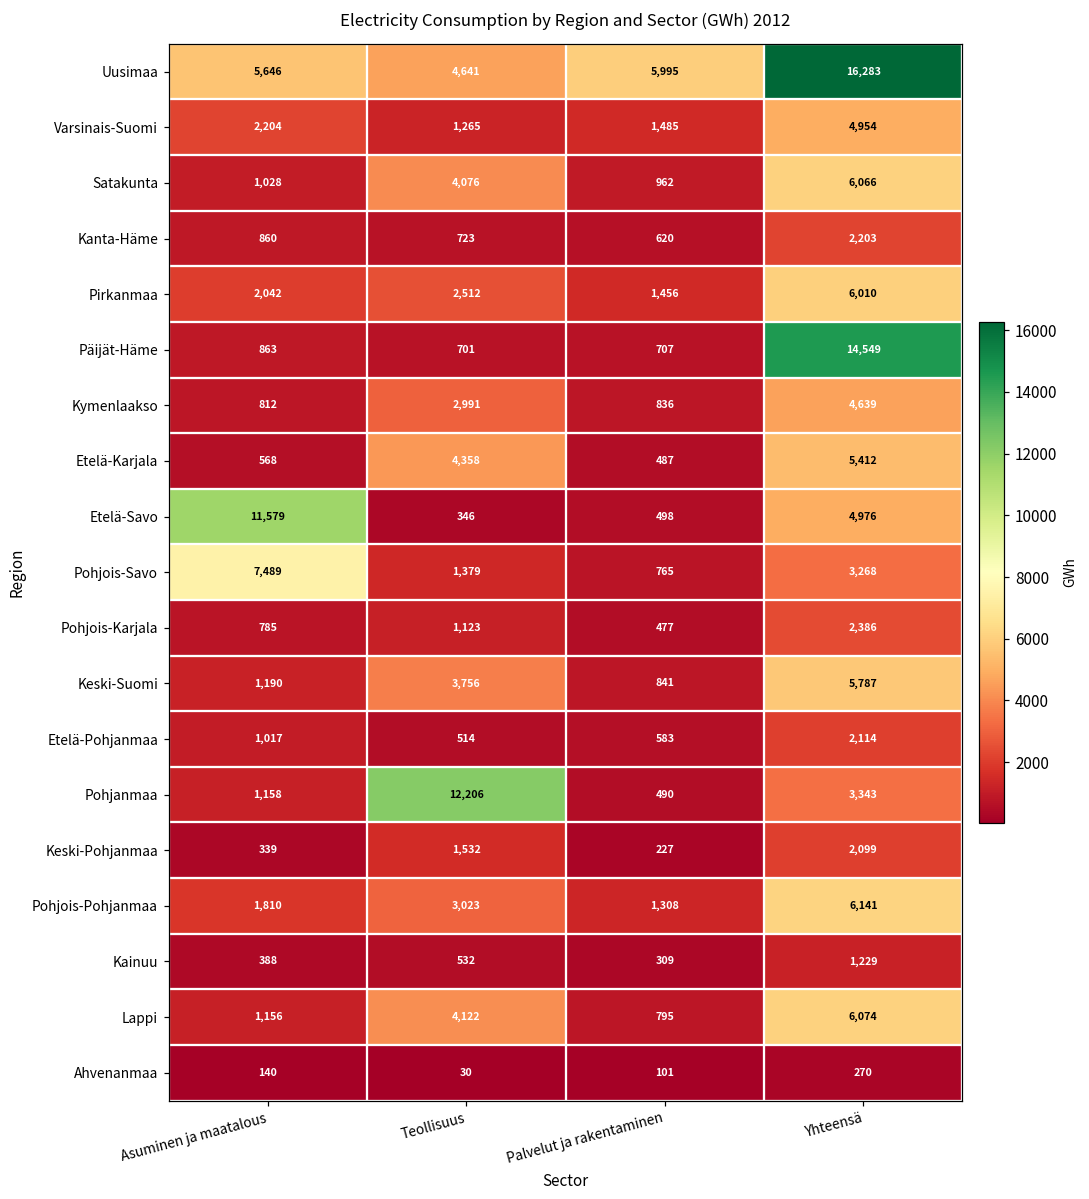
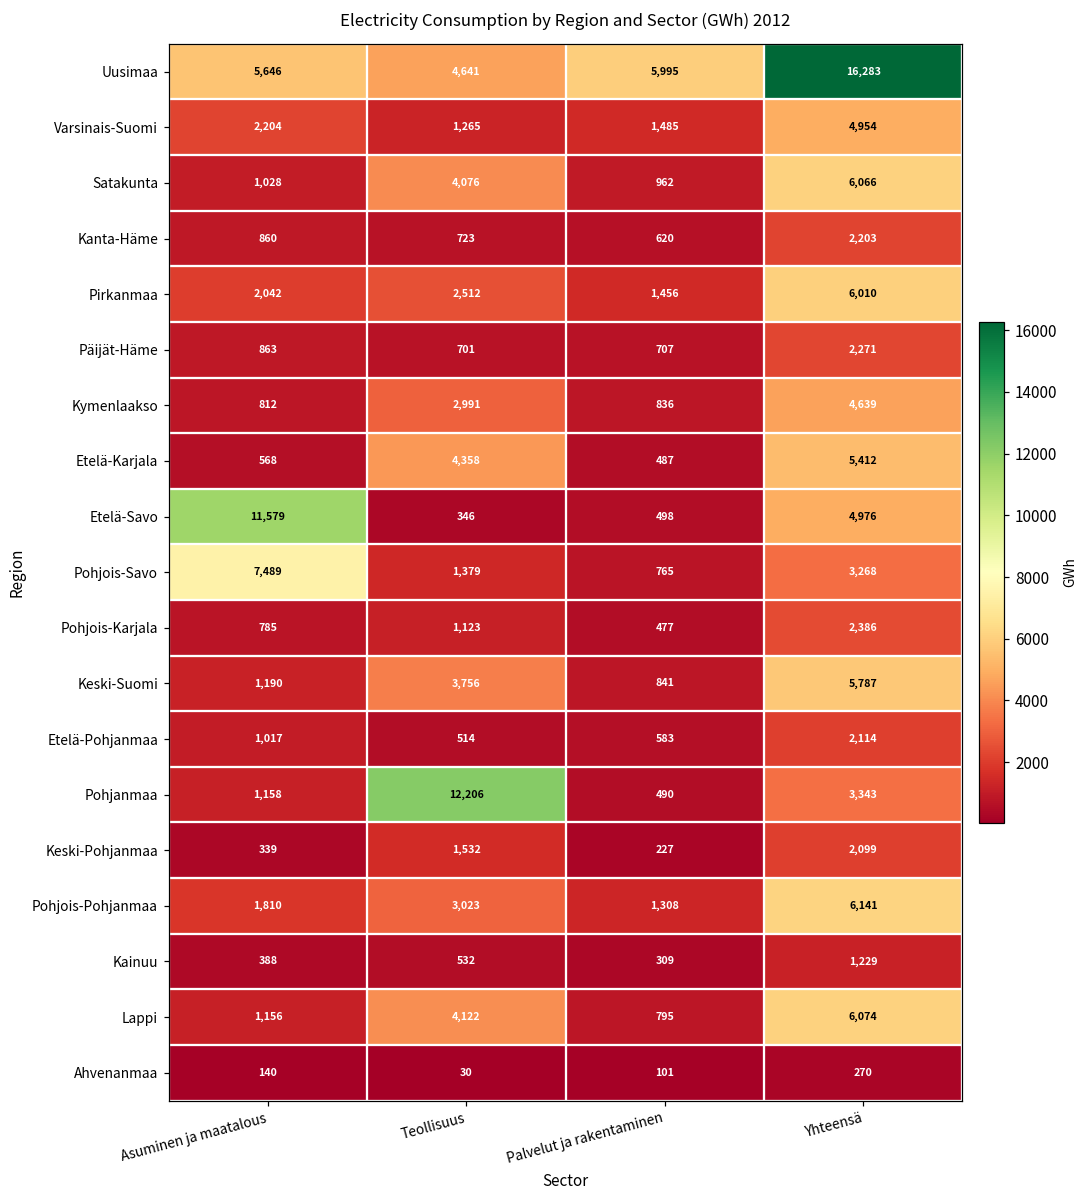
Päijät-Häme, Yhteensä: 14,549 -> 2,271
